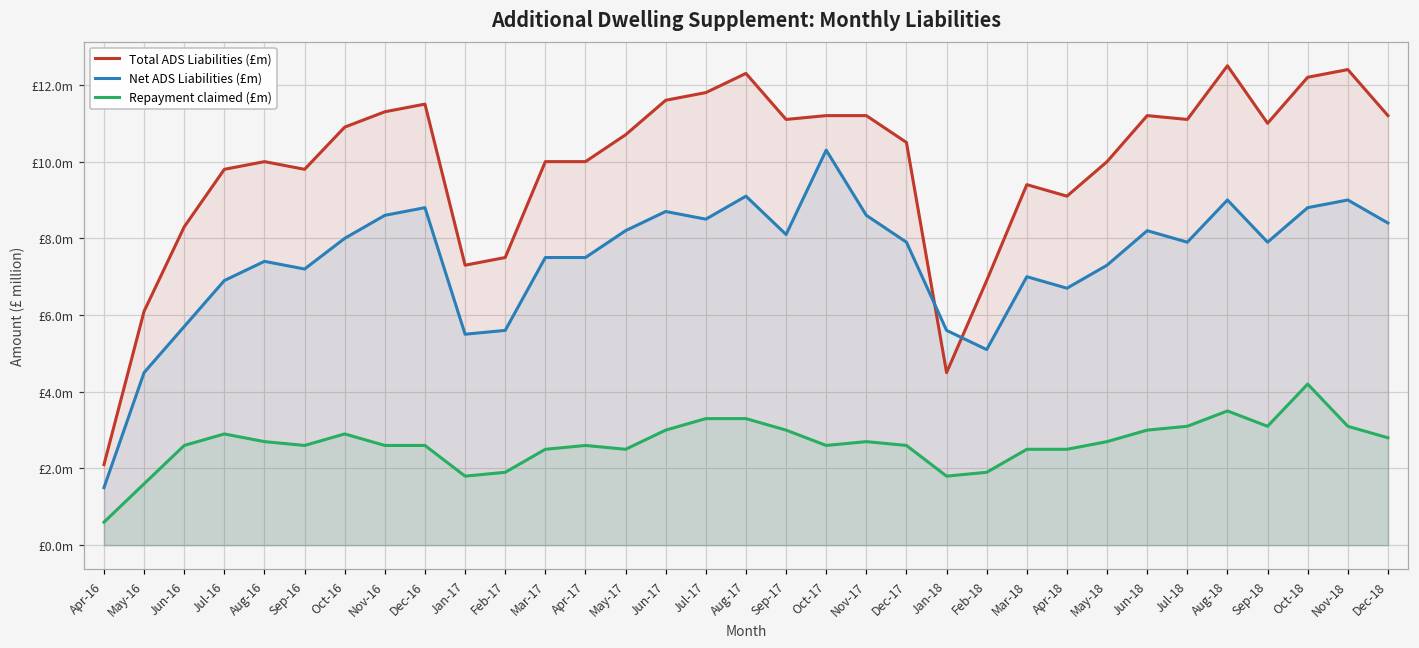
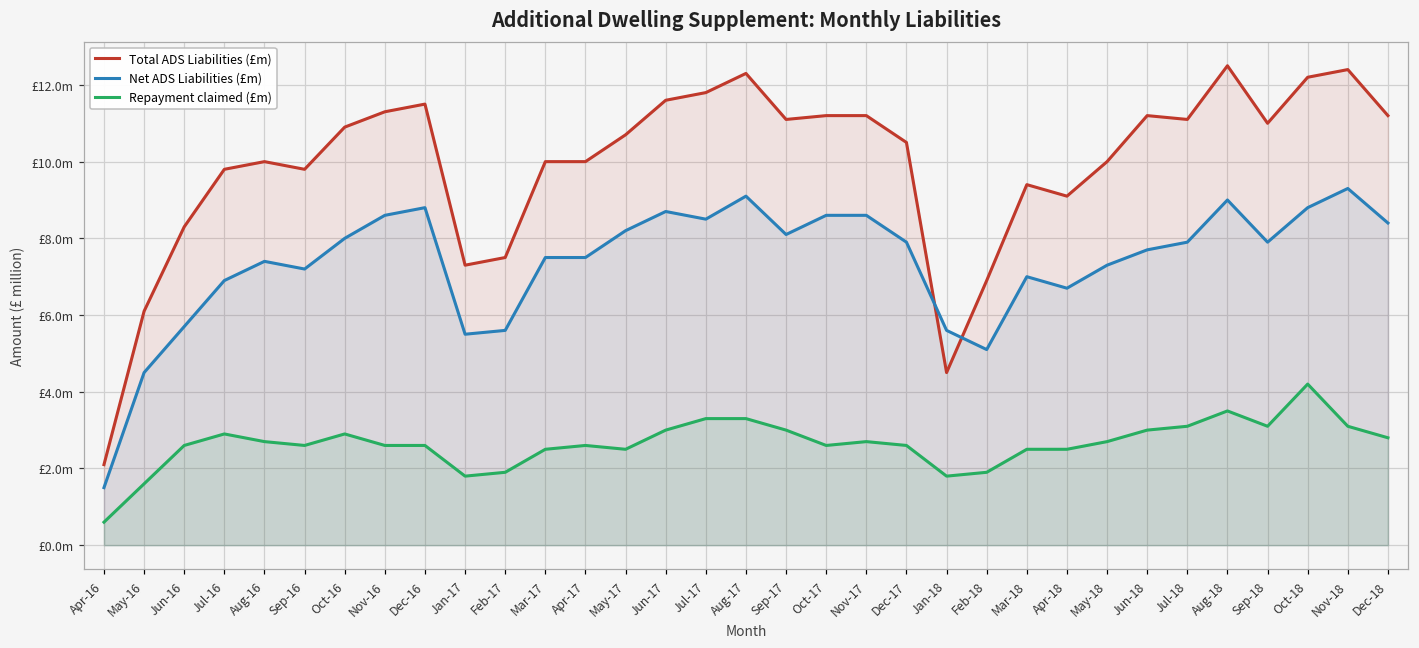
Net ADS Liabilities (£m), Oct-17: £10.3m -> £8.6m
Net ADS Liabilities (£m), Jun-18: £8.2m -> £7.7m
Net ADS Liabilities (£m), Nov-18: £9.0m -> £9.3m
